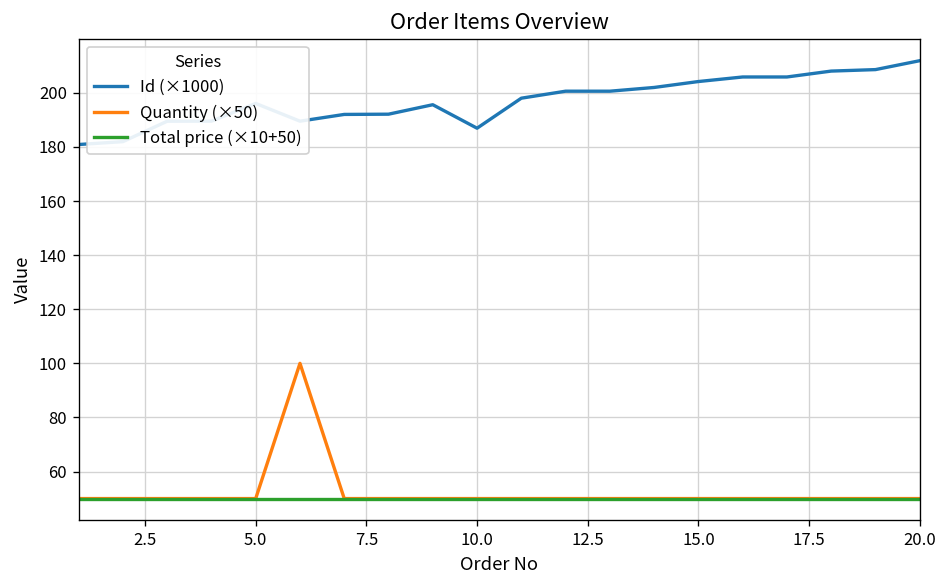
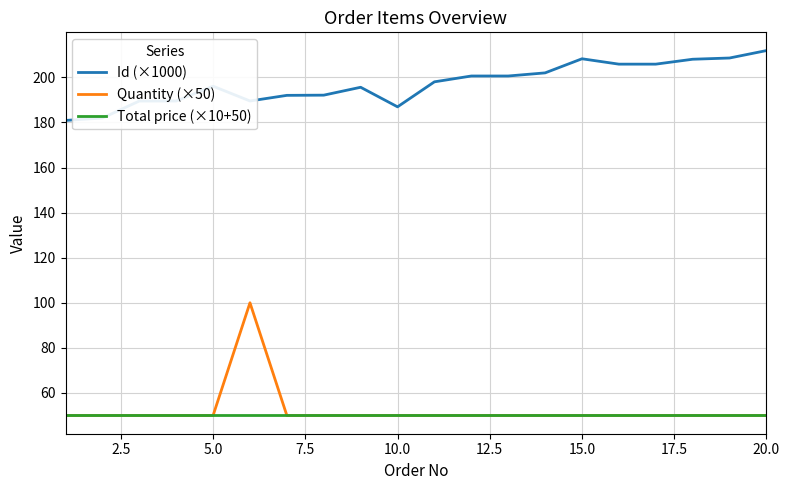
Id (×1000), 15.0: 204 -> 208
